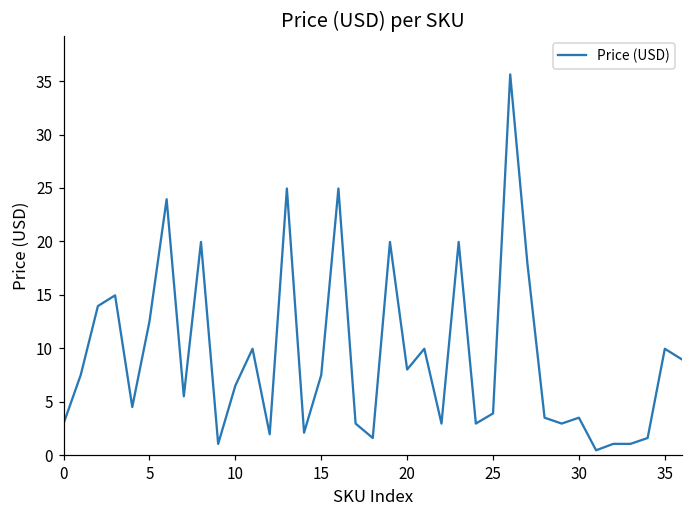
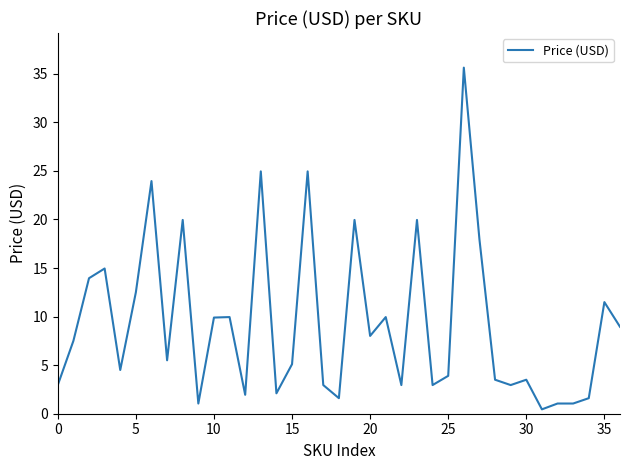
10: 7 -> 10
15: 8 -> 5
35: 10 -> 11
